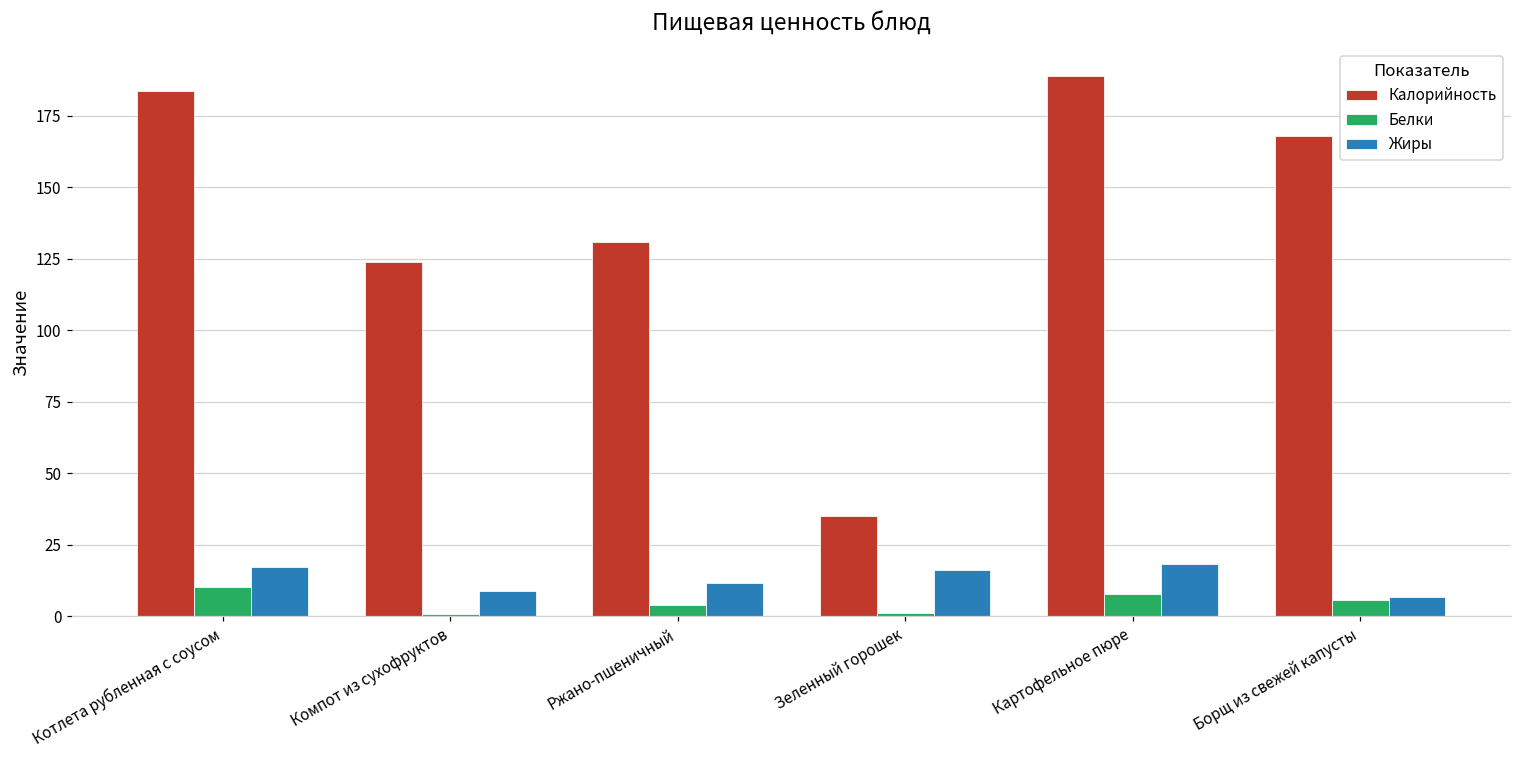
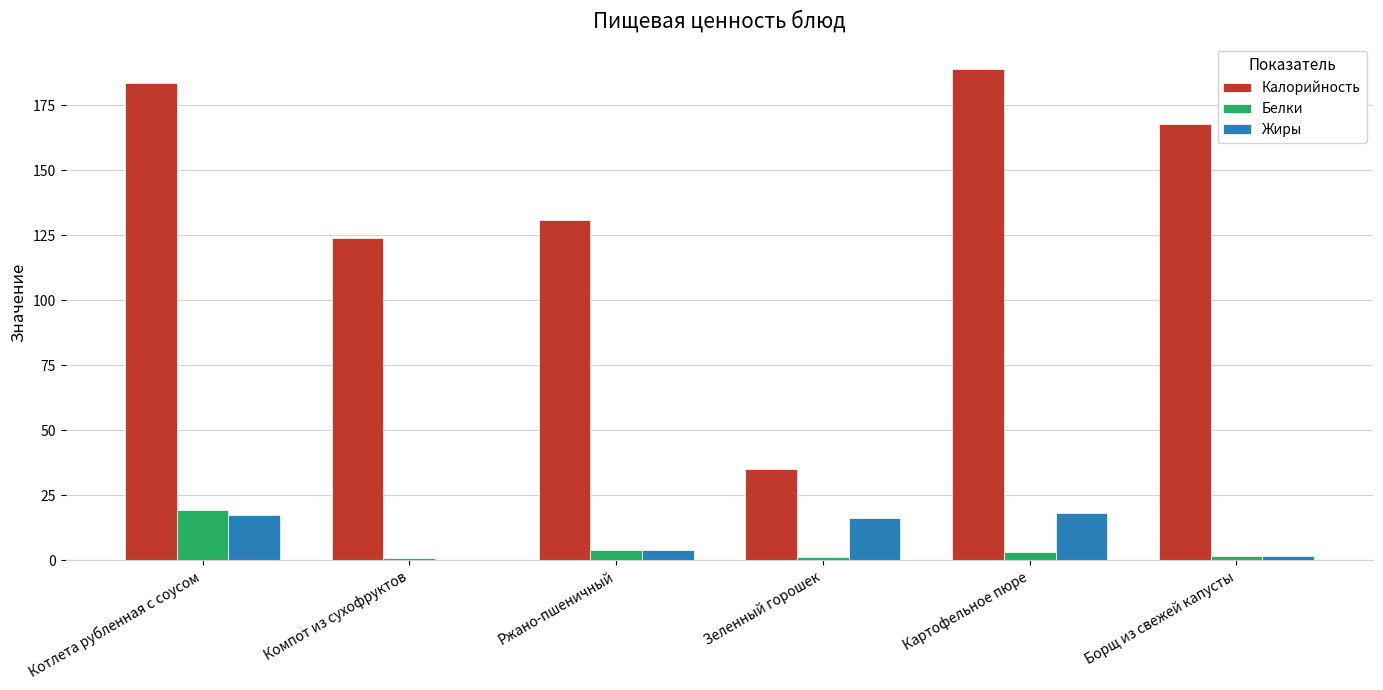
Белки, Котлета рубленная с соусом: 10 -> 19
Жиры, Компот из сухофруктов: 9 -> 0
Жиры, Ржано-пшеничный: 11 -> 4
Белки, Картофельное пюре: 8 -> 3
Белки, Борщ из свежей капусты: 6 -> 2
Жиры, Борщ из свежей капусты: 7 -> 2
